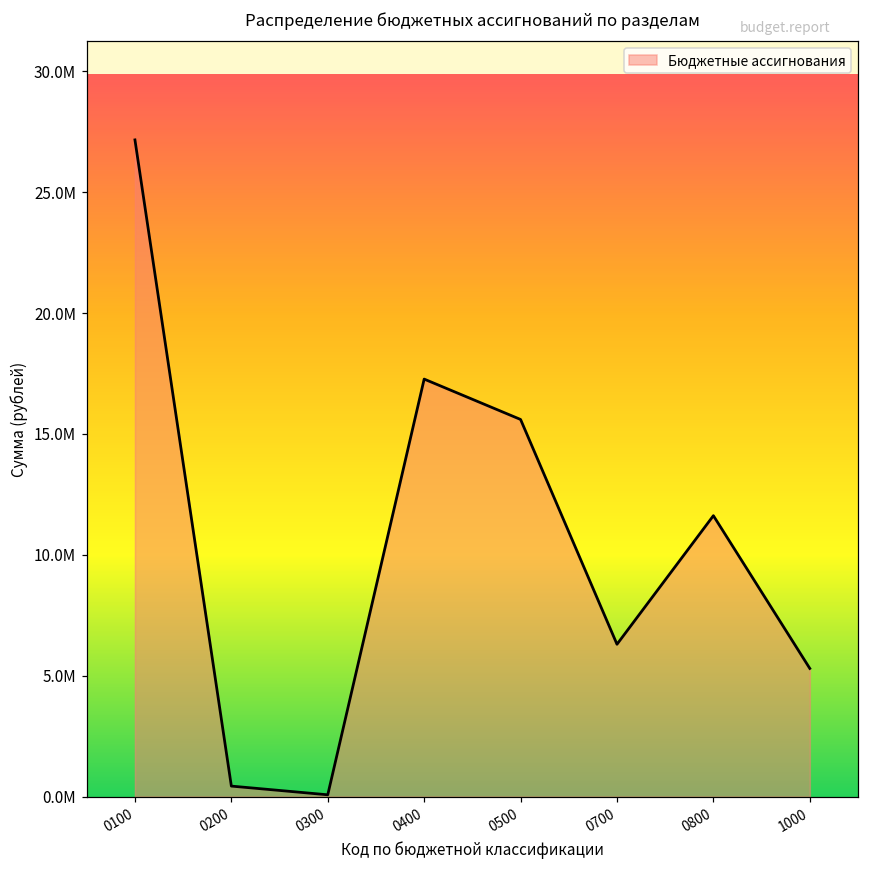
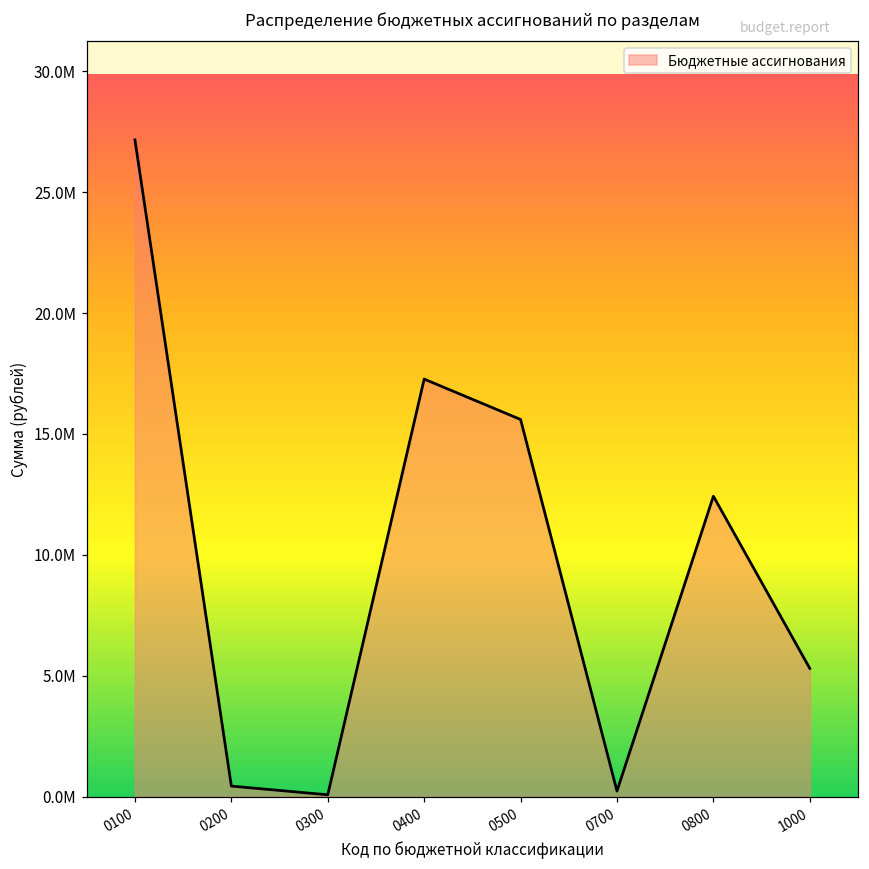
0700: 6300000 -> 200000
0800: 11600000 -> 12400000
